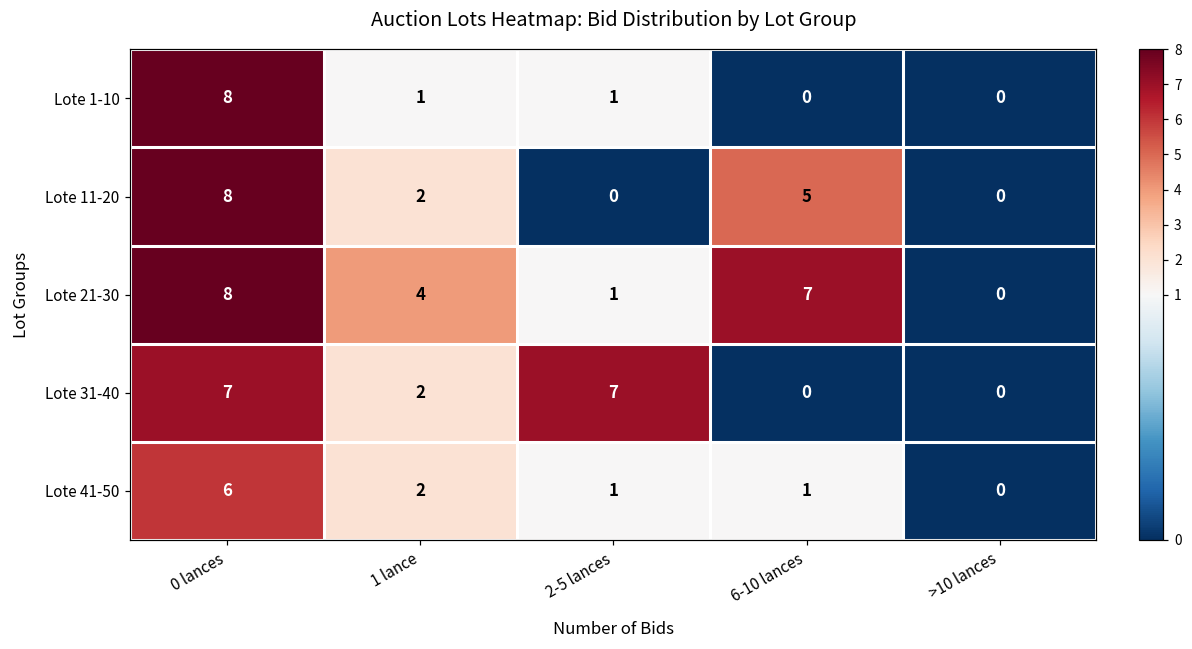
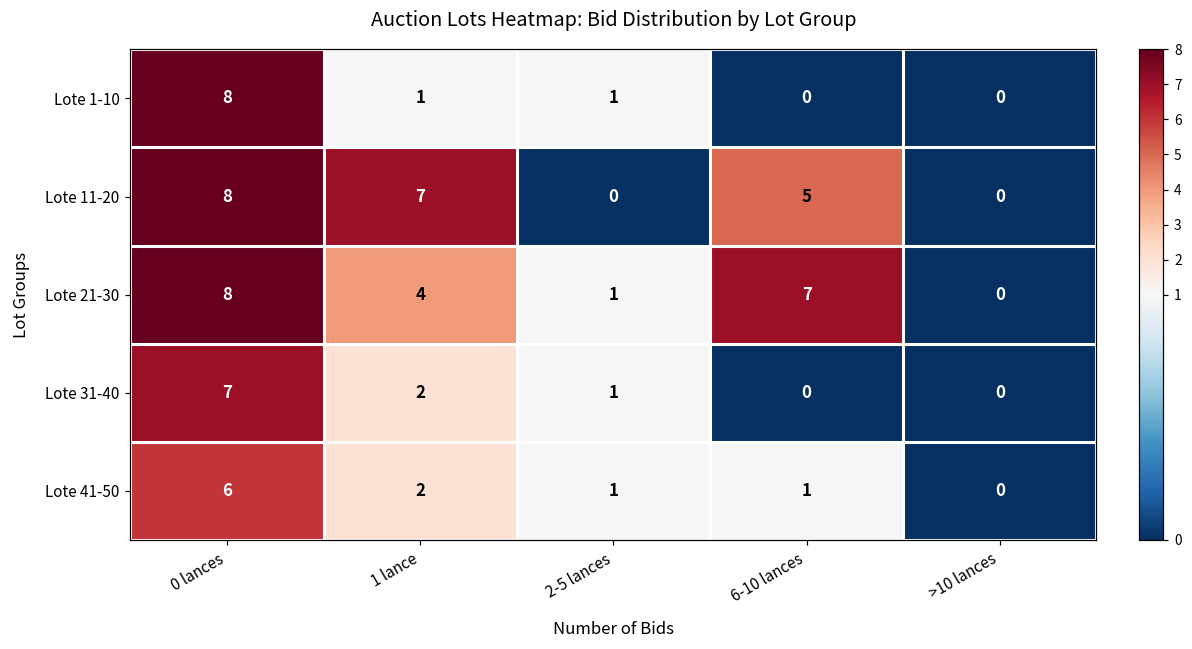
Lote 11-20, 1 lance: 2 -> 7
Lote 31-40, 2-5 lances: 7 -> 1
